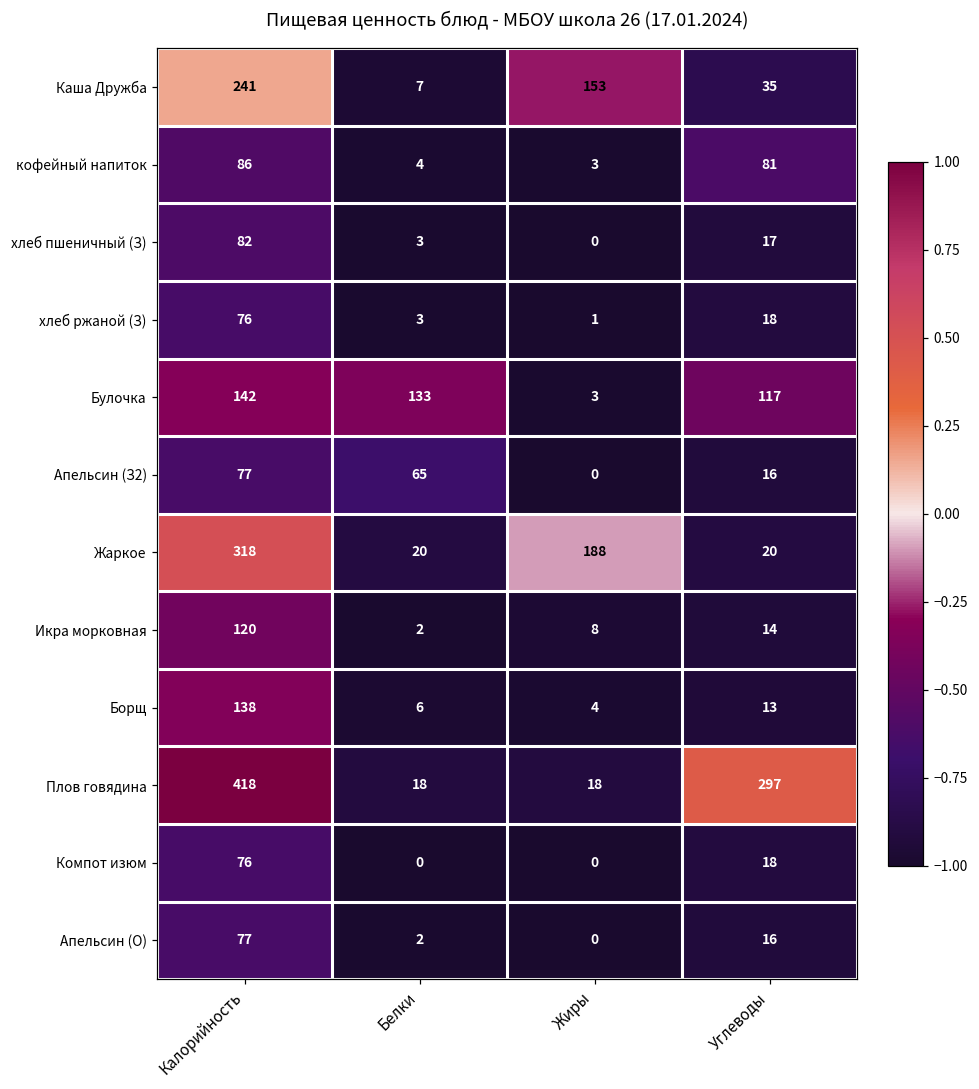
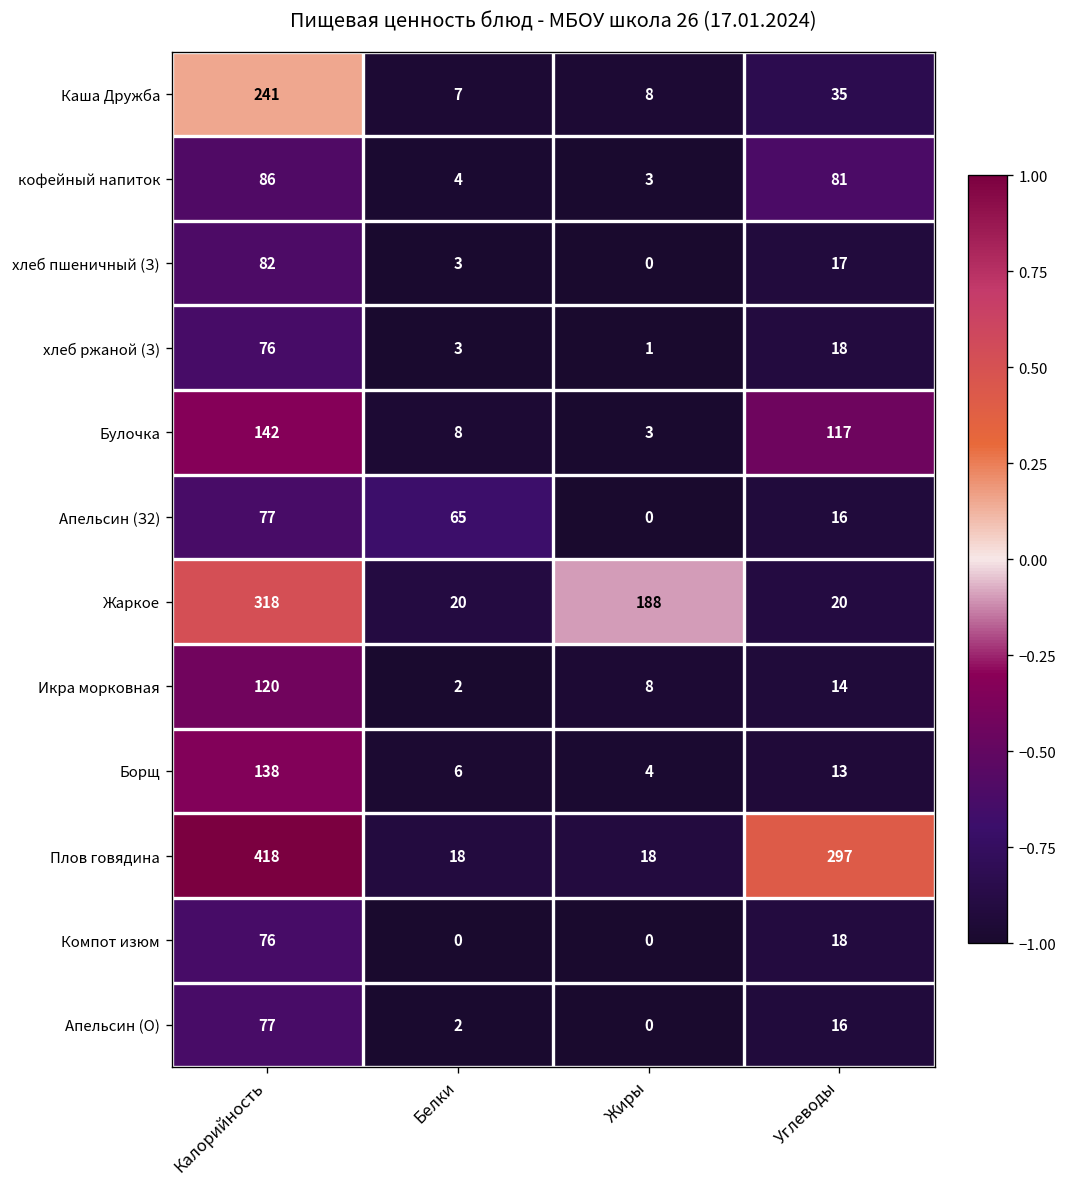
Каша Дружба, Жиры: 153 -> 8
Булочка, Белки: 133 -> 8
